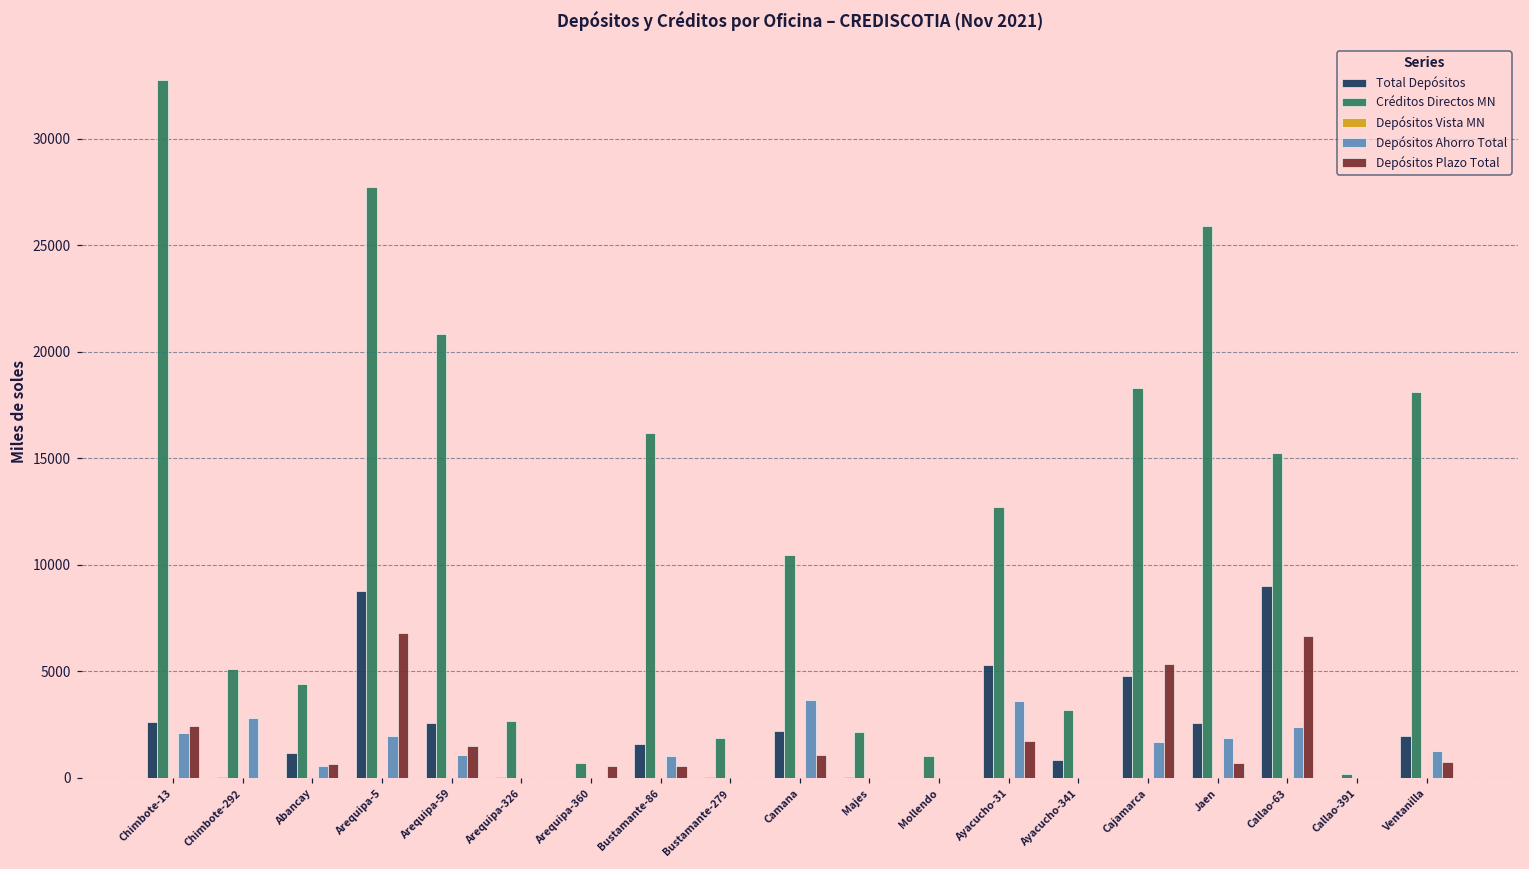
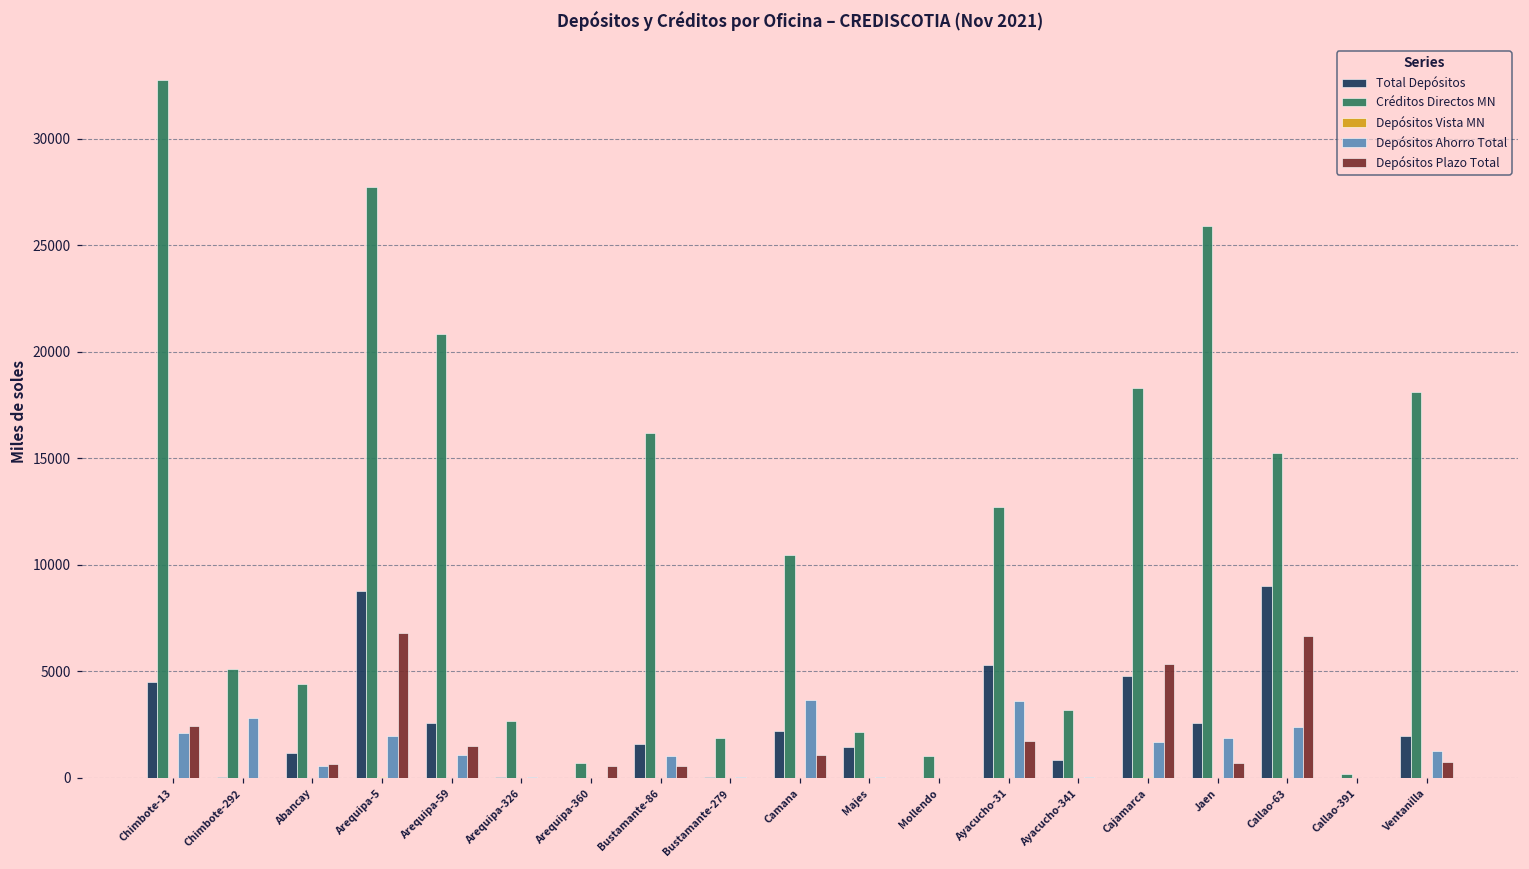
Total Depósitos, Chimbote-13: 2600 -> 4500
Total Depósitos, Majes: 0 -> 1400
